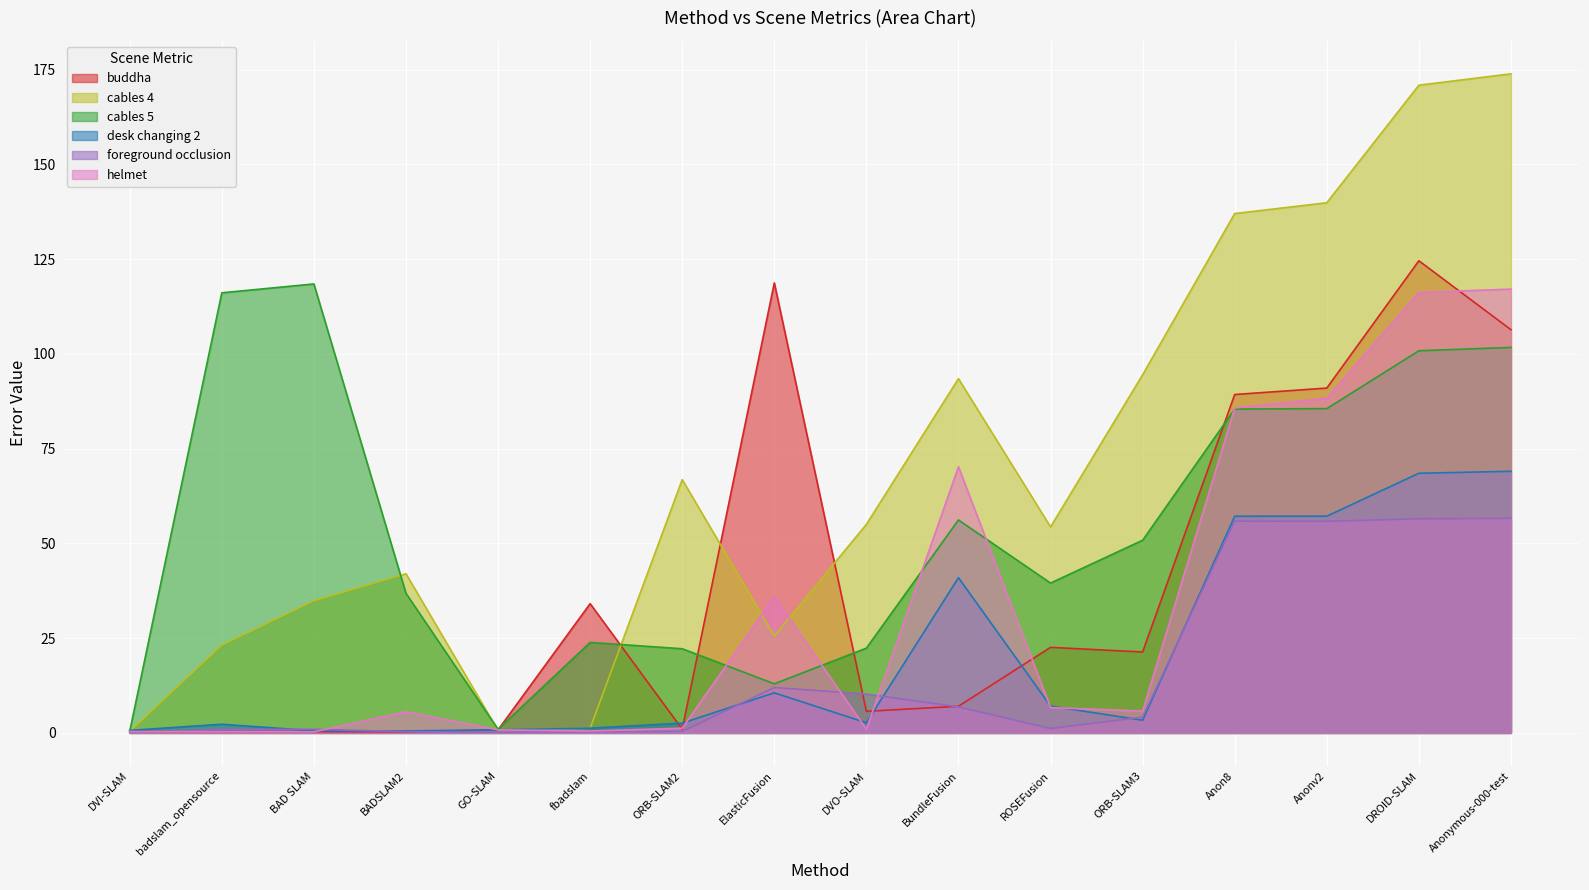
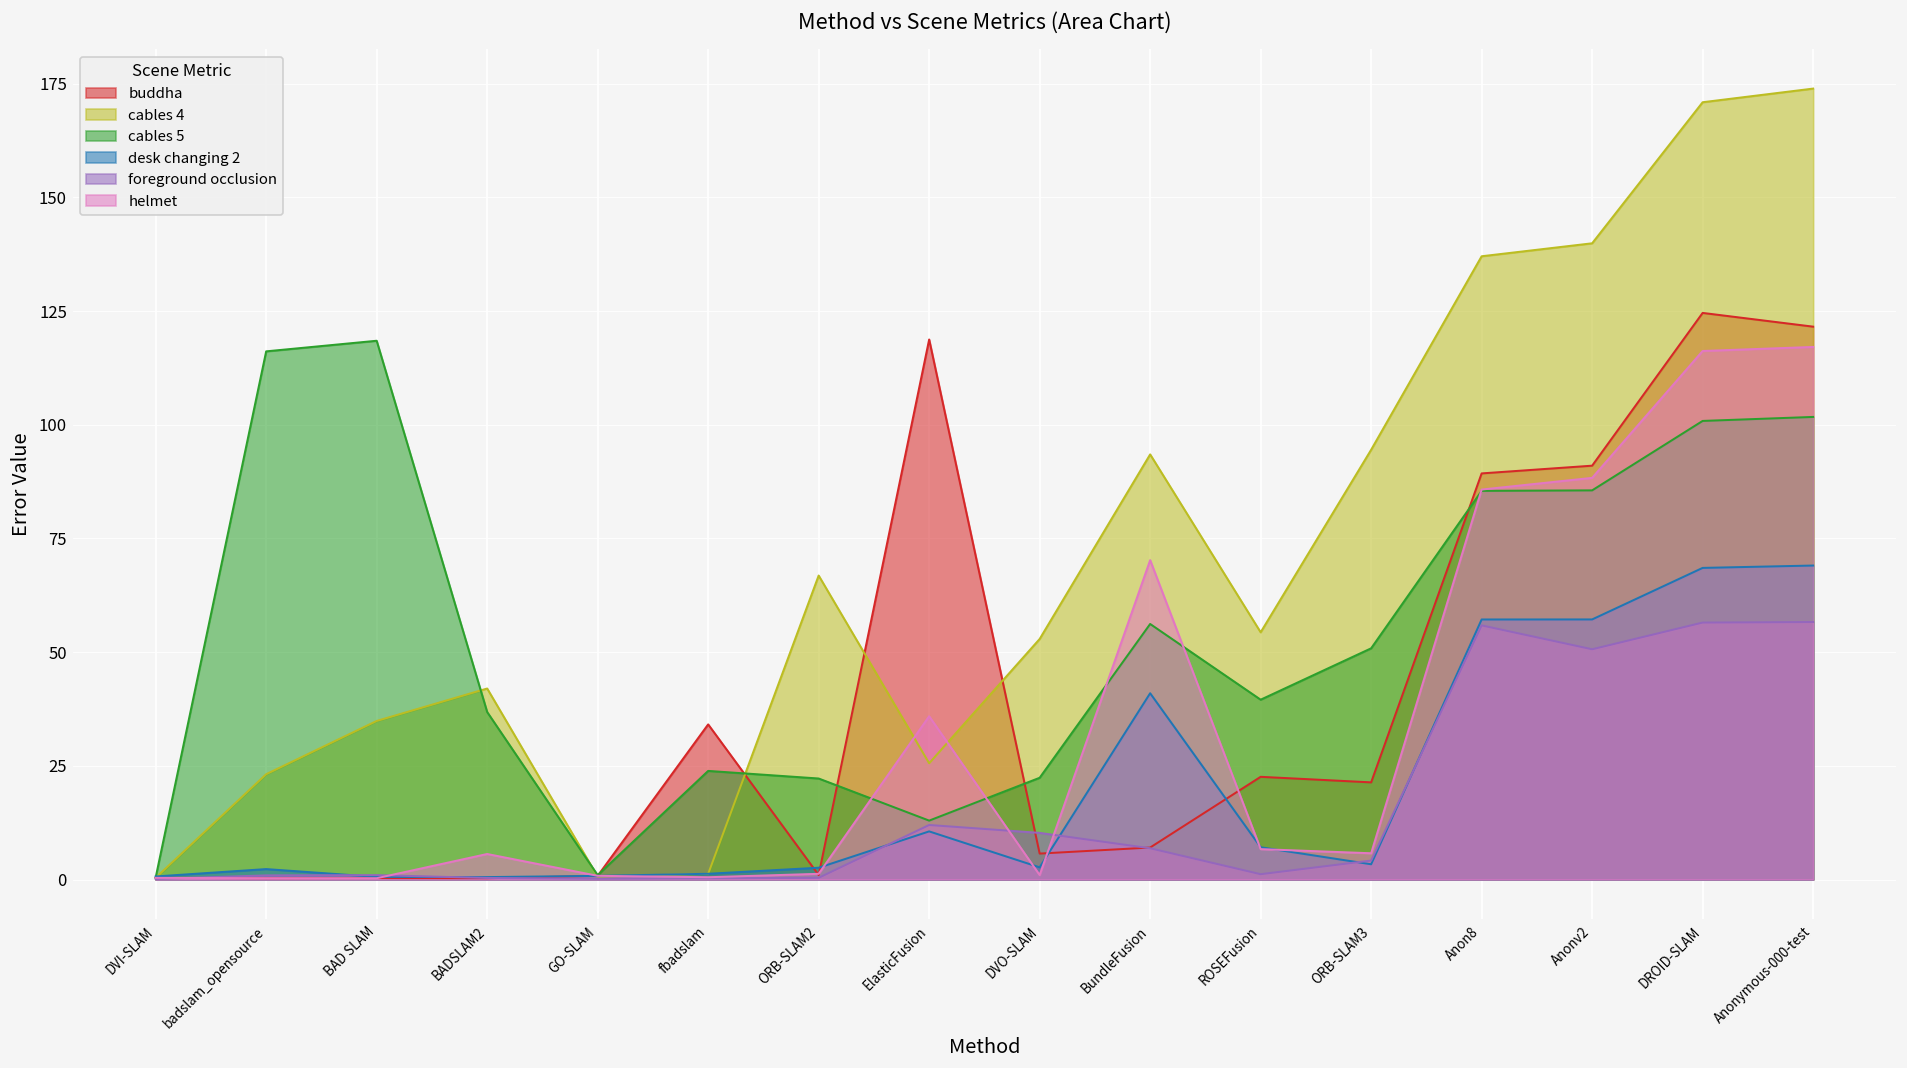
cables 4, DVO-SLAM: 55 -> 53
foreground occlusion, Anonv2: 56 -> 51
buddha, Anonymous-000-test: 106 -> 122
